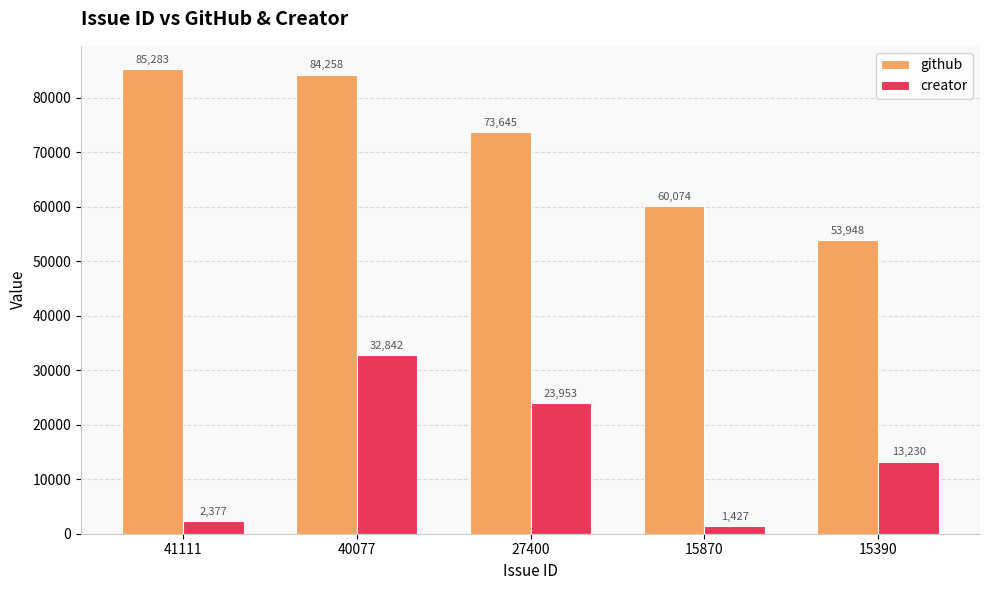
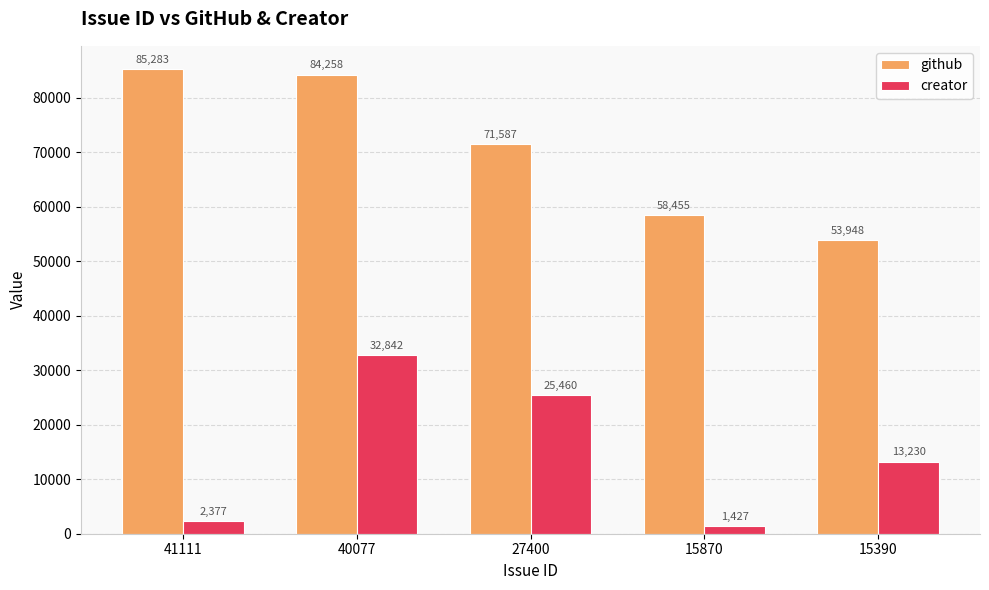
github, 27400: 73,645 -> 71,587
creator, 27400: 23,953 -> 25,460
github, 15870: 60,074 -> 58,455
